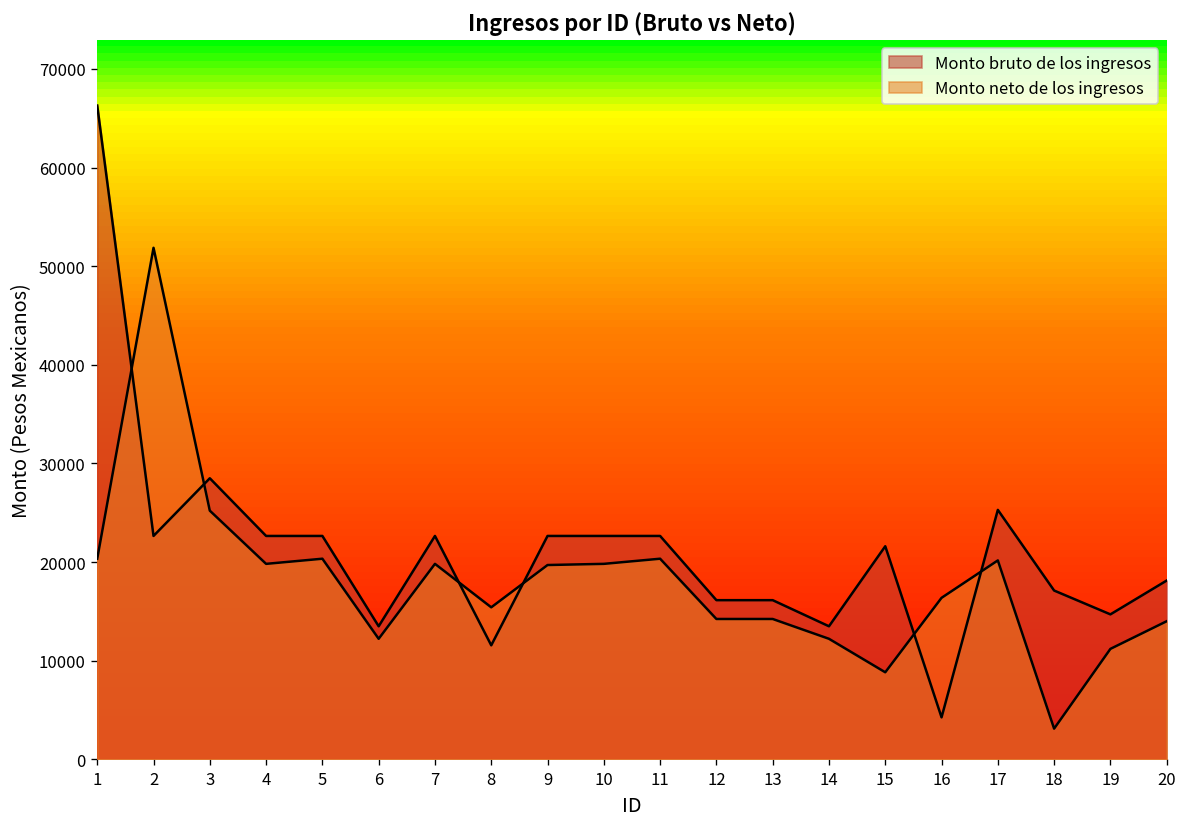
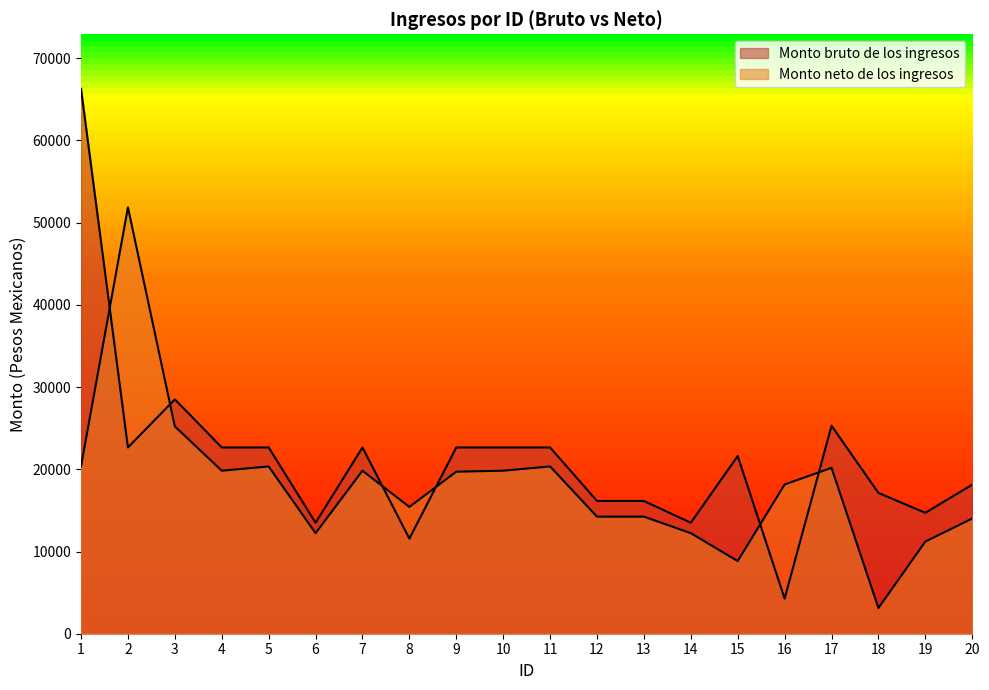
Monto neto de los ingresos, 16: 16000 -> 18000
